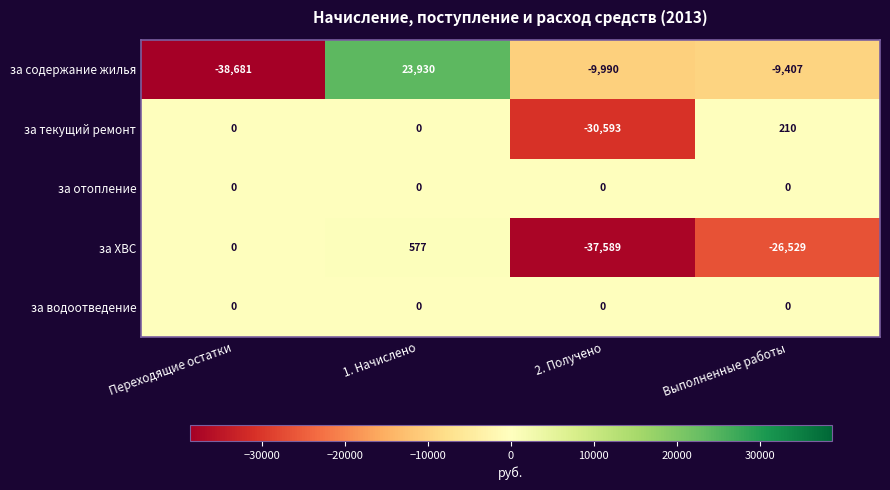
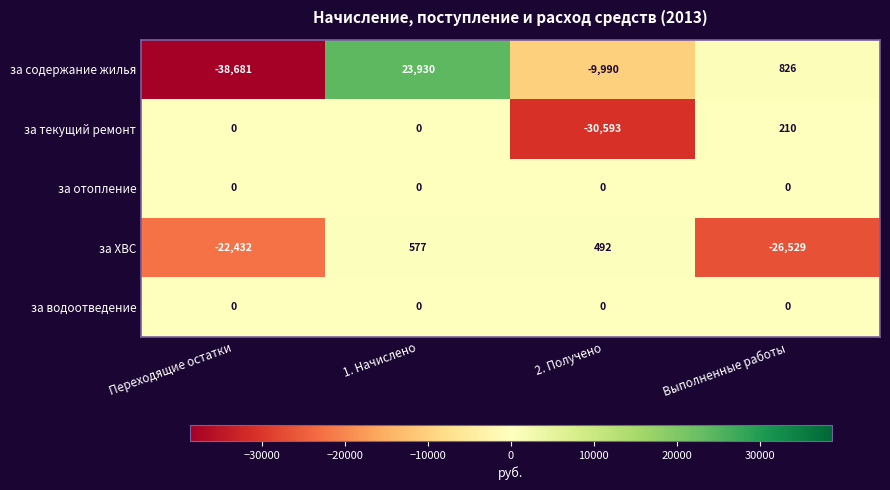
за содержание жилья, Выполненные работы: -9,407 -> 826
за ХВС, Переходящие остатки: 0 -> -22,432
за ХВС, 2. Получено: -37,589 -> 492
